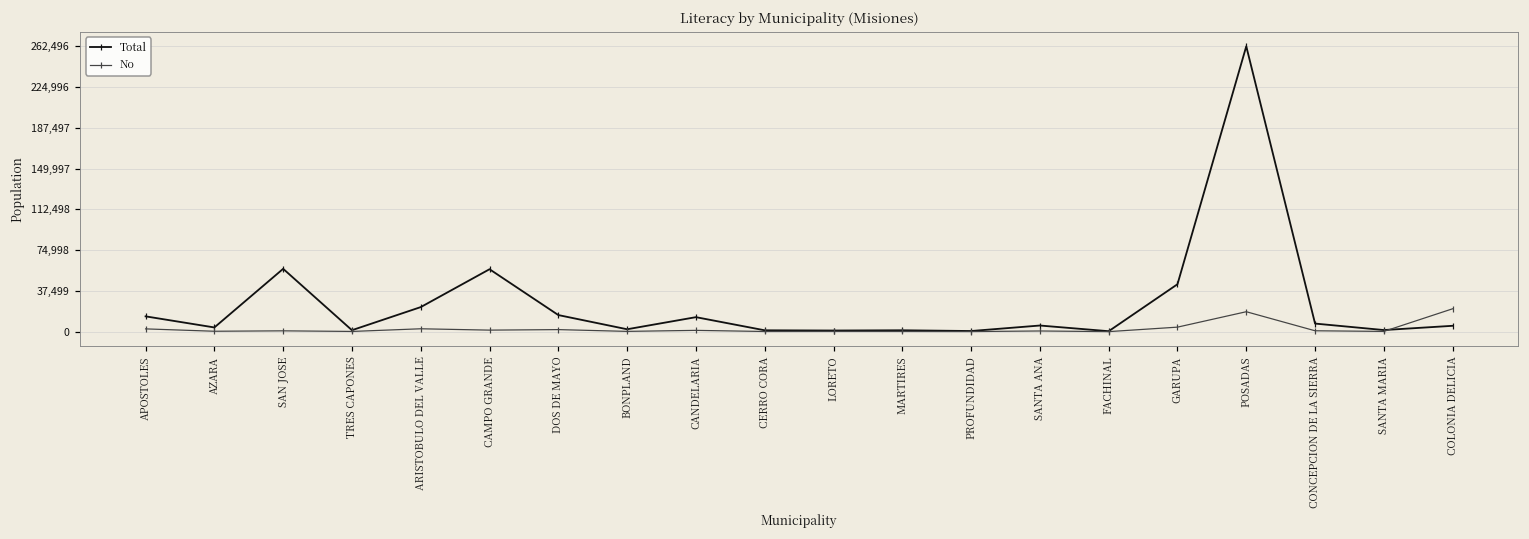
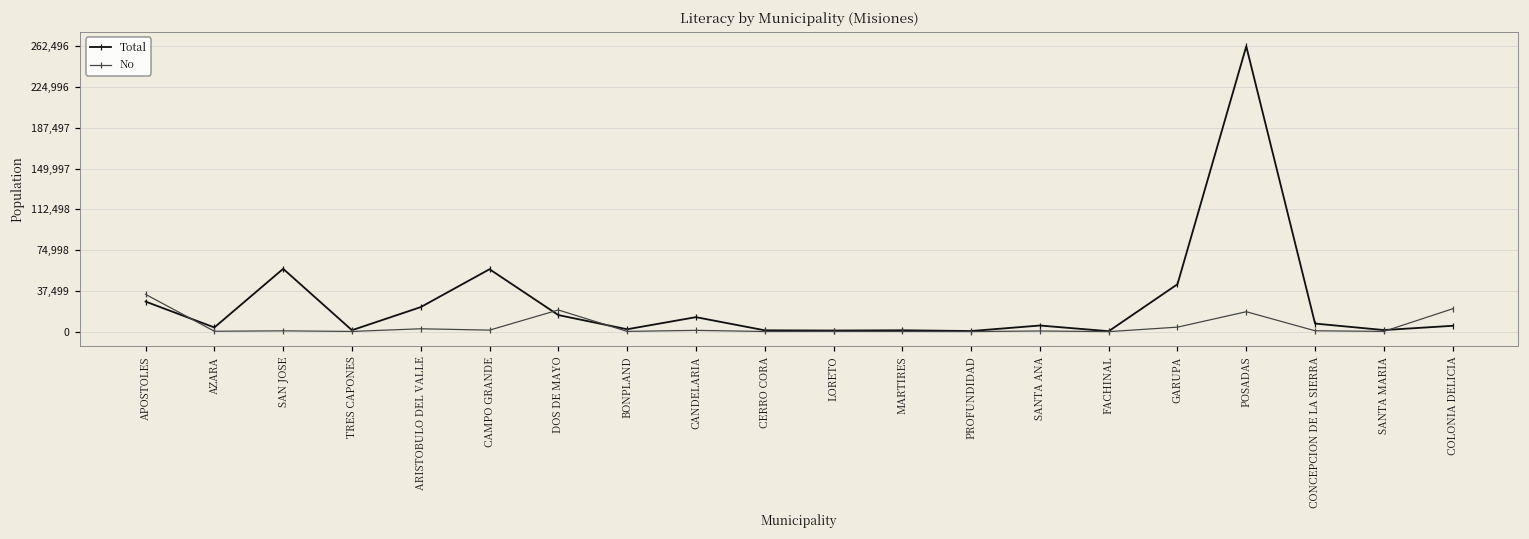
Total, APOSTOLES: 10,000 -> 30,000
No, APOSTOLES: 0 -> 30,000
No, DOS DE MAYO: 0 -> 20,000
